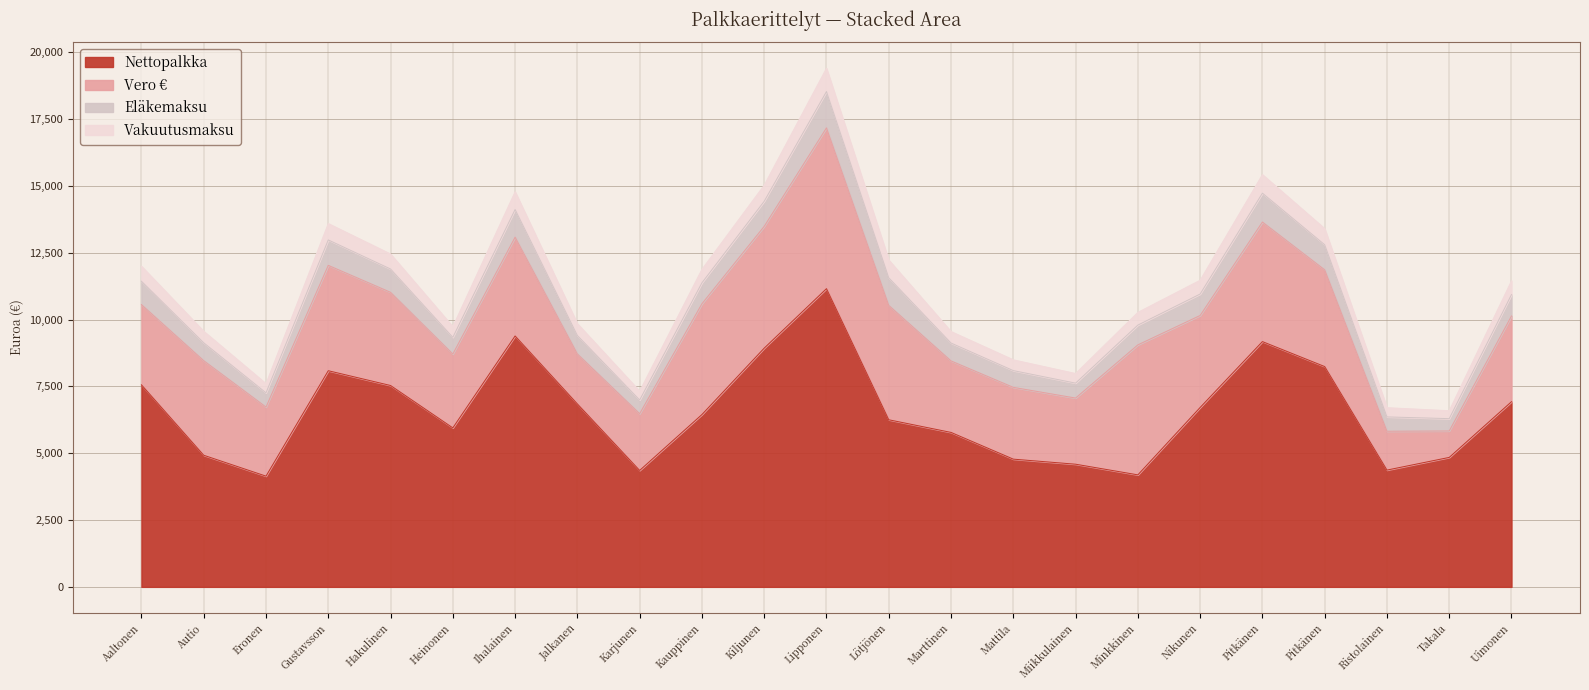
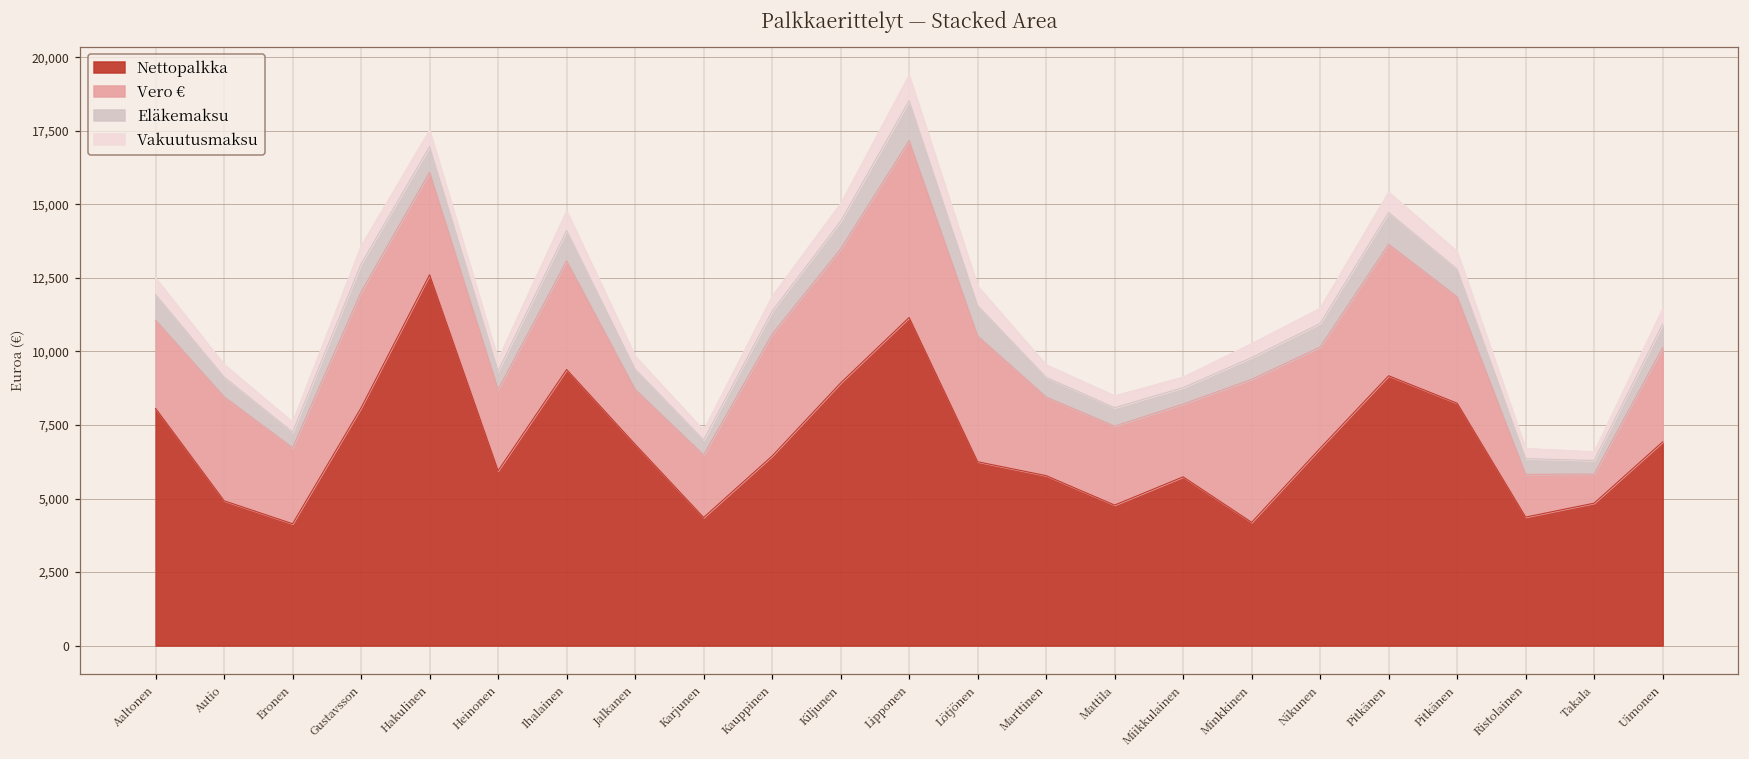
Nettopalkka, Aaltonen: 7,600 -> 8,100
Nettopalkka, Hakulinen: 7,500 -> 12,600
Nettopalkka, Miikkulainen: 4,600 -> 5,700
